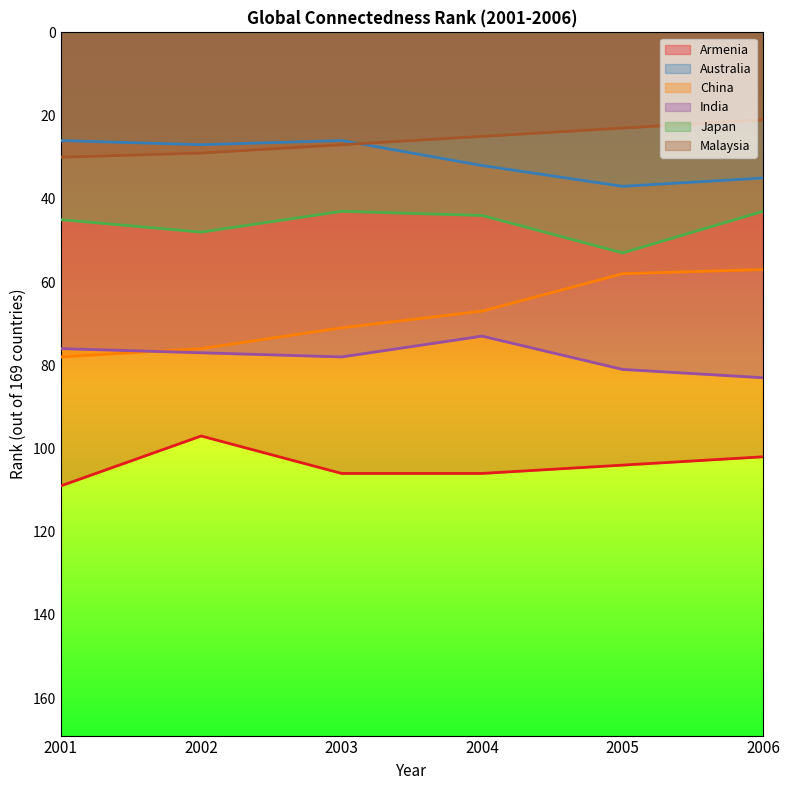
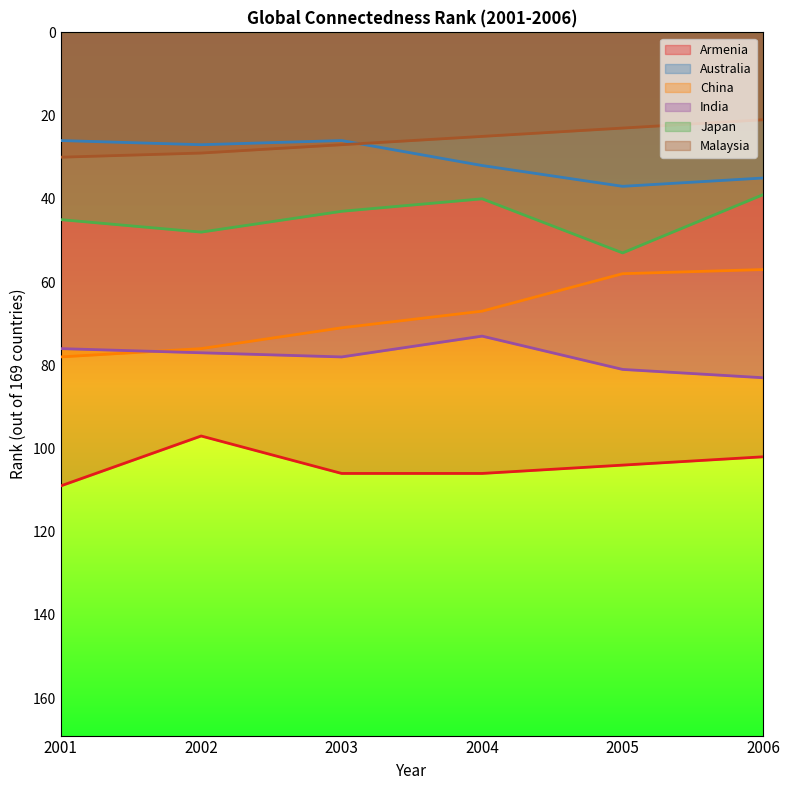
Japan, 2004: 44 -> 40
Japan, 2006: 43 -> 39
